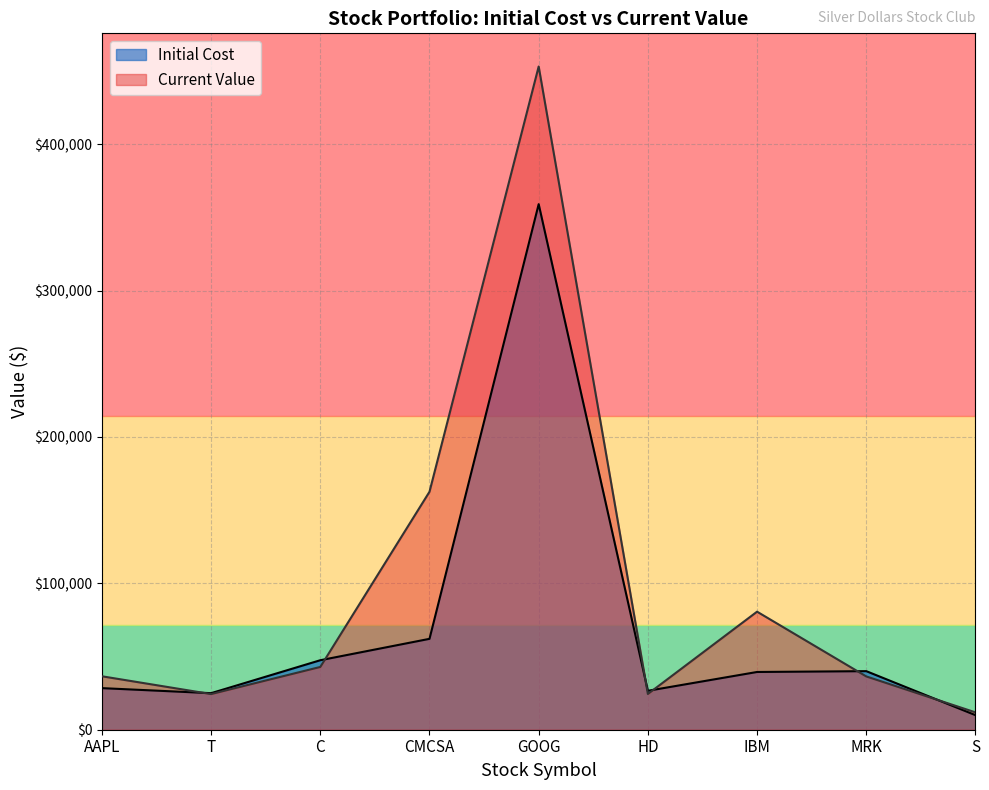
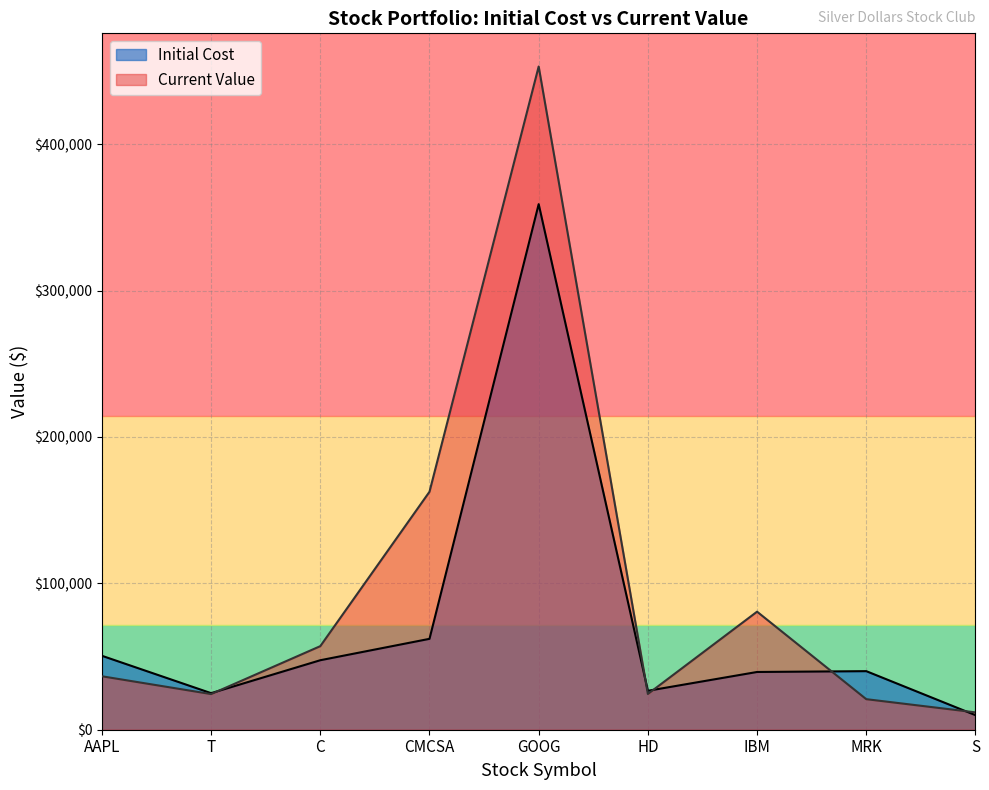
Initial Cost, AAPL: $28,000 -> $51,000
Current Value, C: $43,000 -> $57,000
Current Value, MRK: $36,000 -> $21,000
